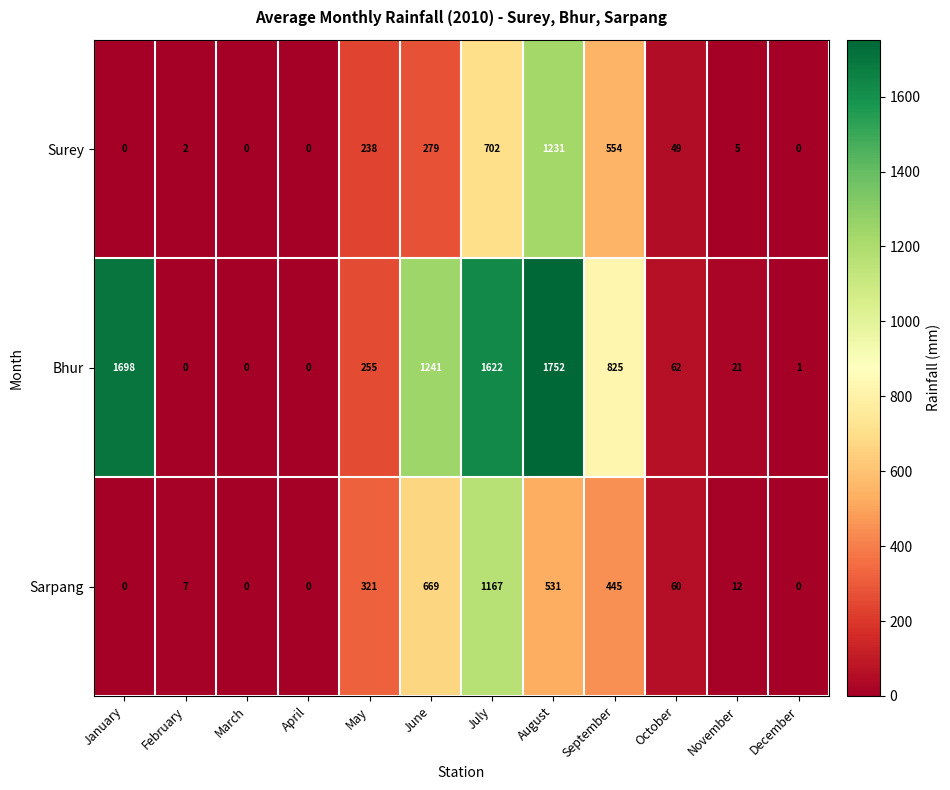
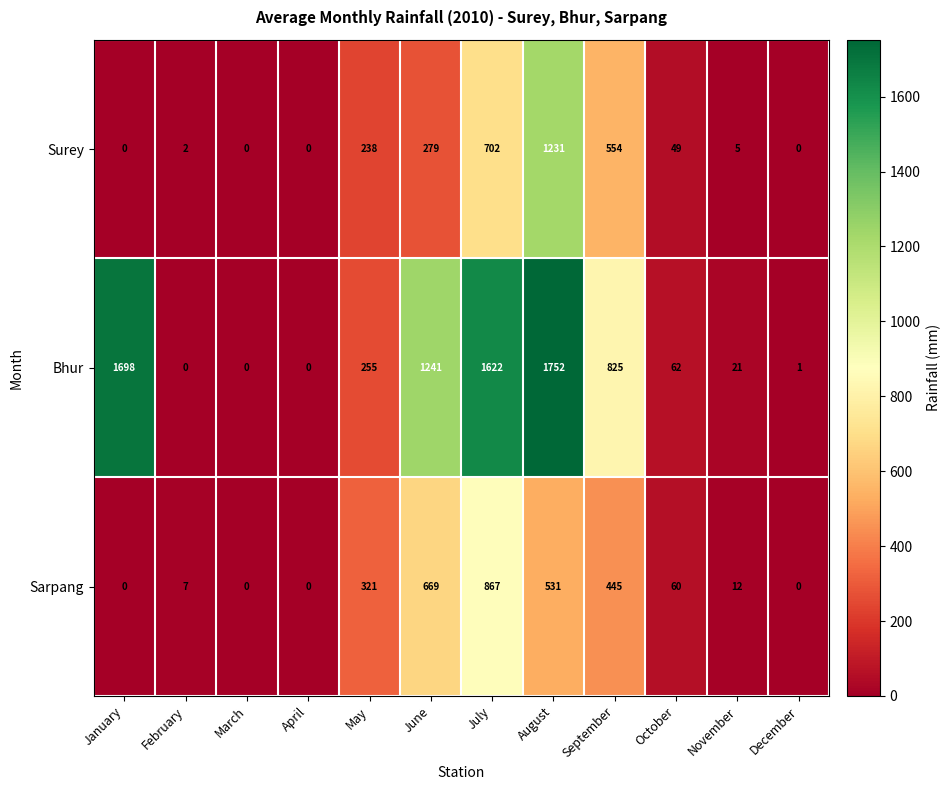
Sarpang, July: 1167 -> 867
